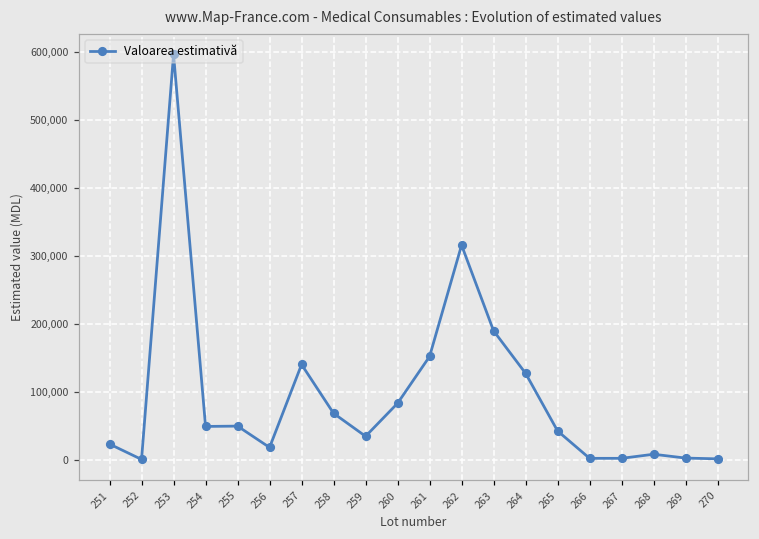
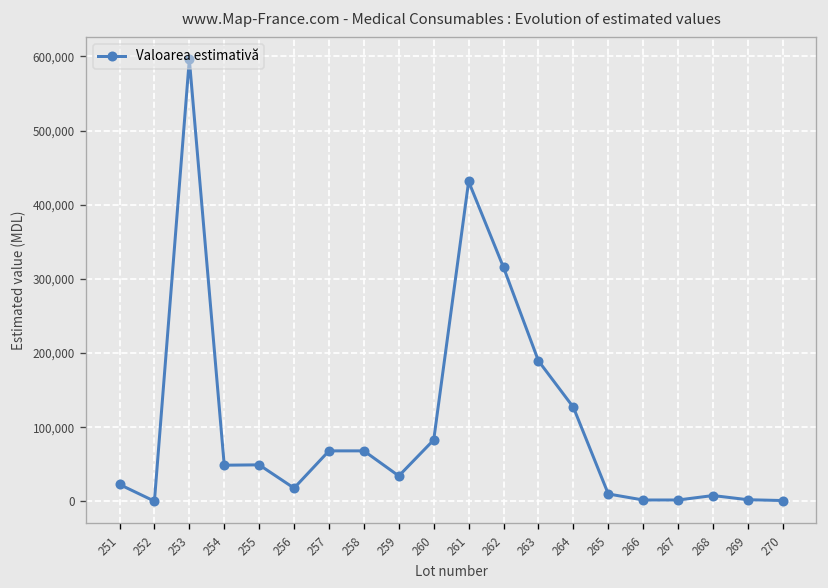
257: 140,000 -> 70,000
261: 150,000 -> 430,000
265: 40,000 -> 10,000
